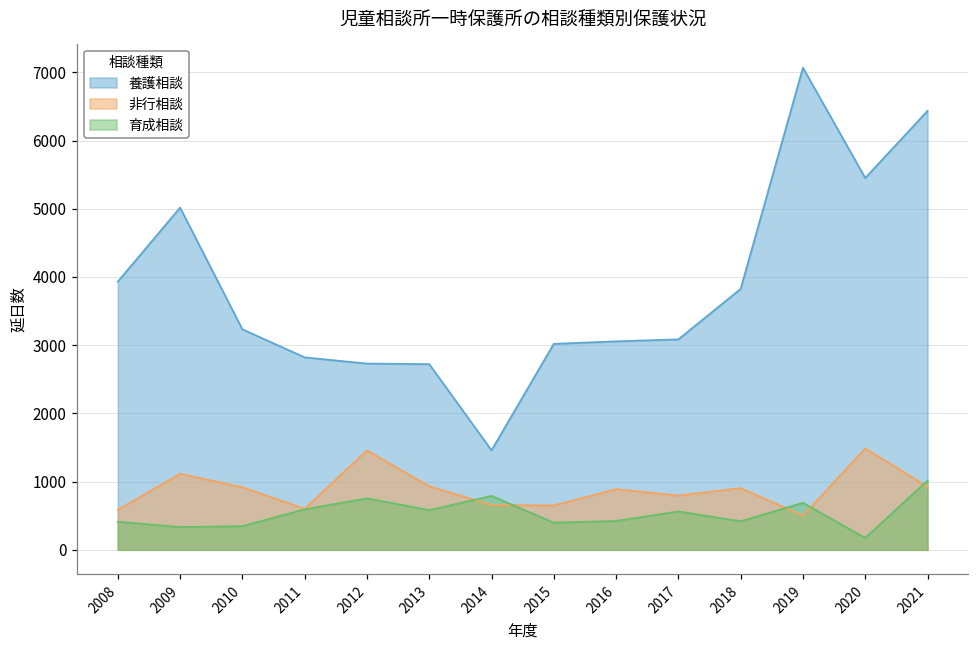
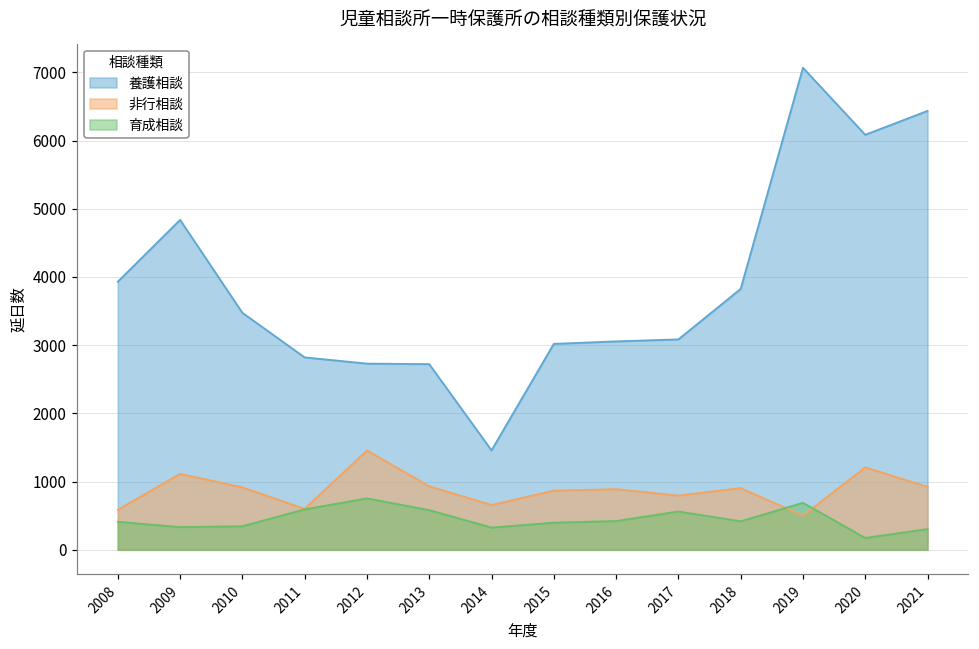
養護相談, 2009: 5000 -> 4800
養護相談, 2010: 3200 -> 3500
育成相談, 2014: 800 -> 300
非行相談, 2015: 700 -> 900
養護相談, 2020: 5500 -> 6100
非行相談, 2020: 1500 -> 1200
育成相談, 2021: 1000 -> 300
